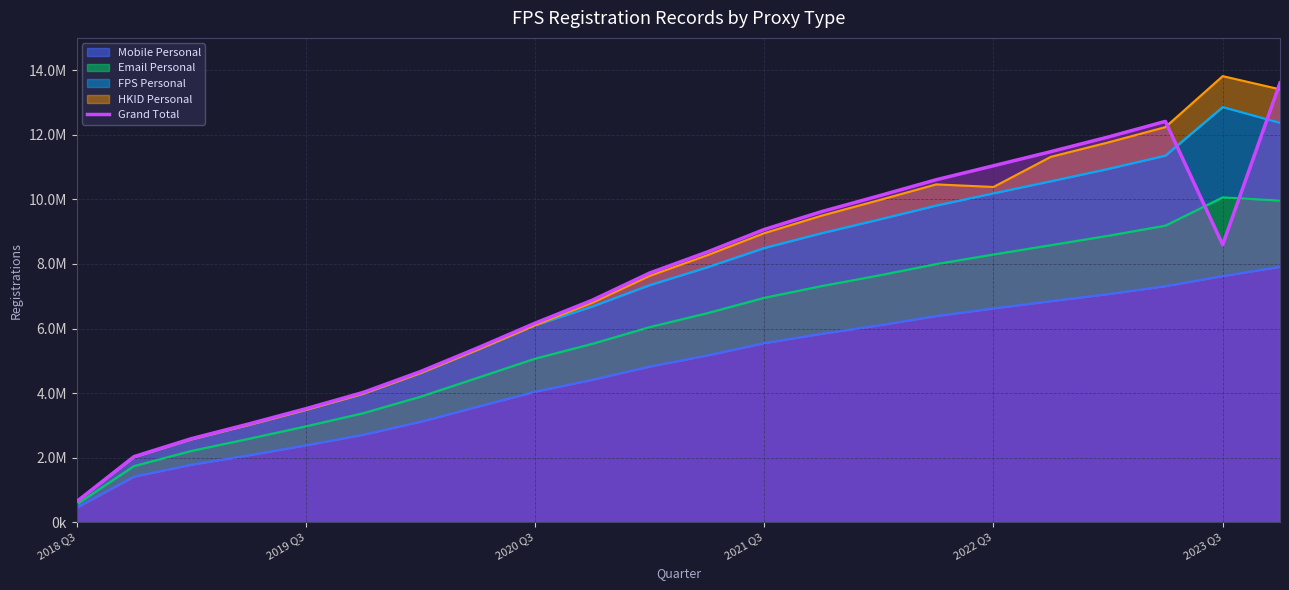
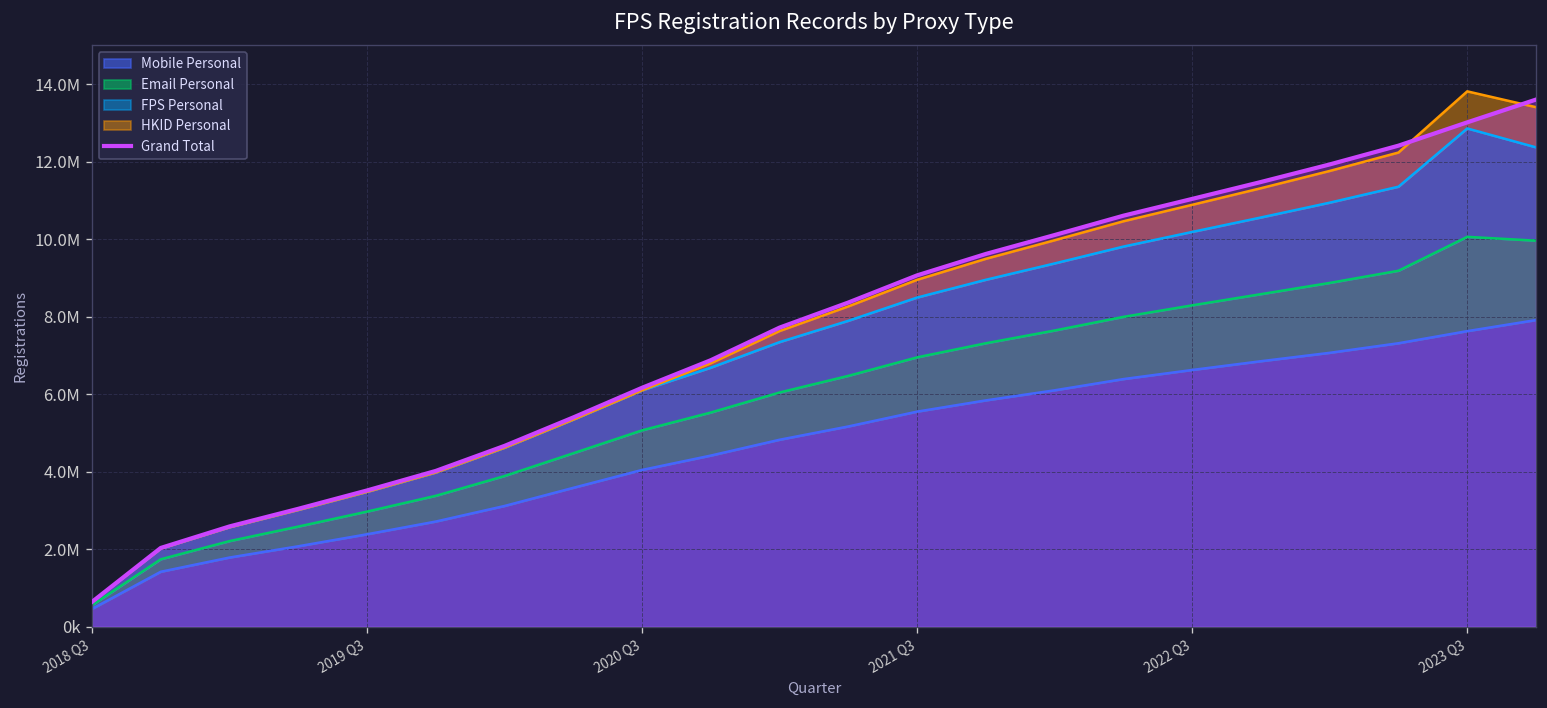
HKID Personal, 2022 Q3: 200000 -> 700000
Grand Total, 2023 Q3: 8600000 -> 13000000
